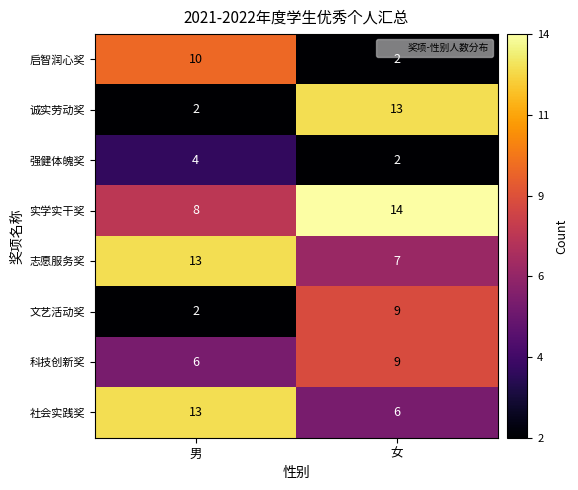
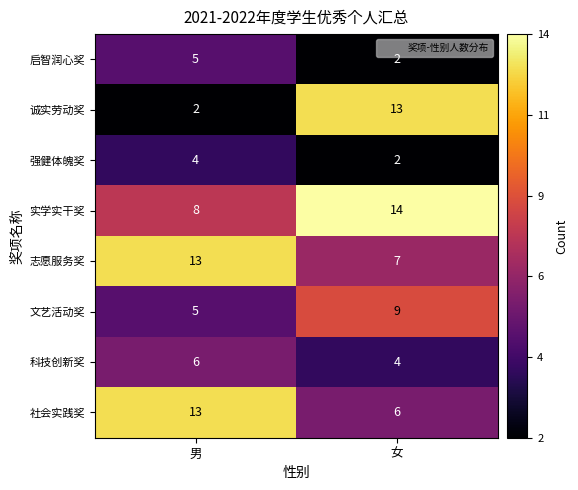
启智润心奖, 男: 10 -> 5
文艺活动奖, 男: 2 -> 5
科技创新奖, 女: 9 -> 4
